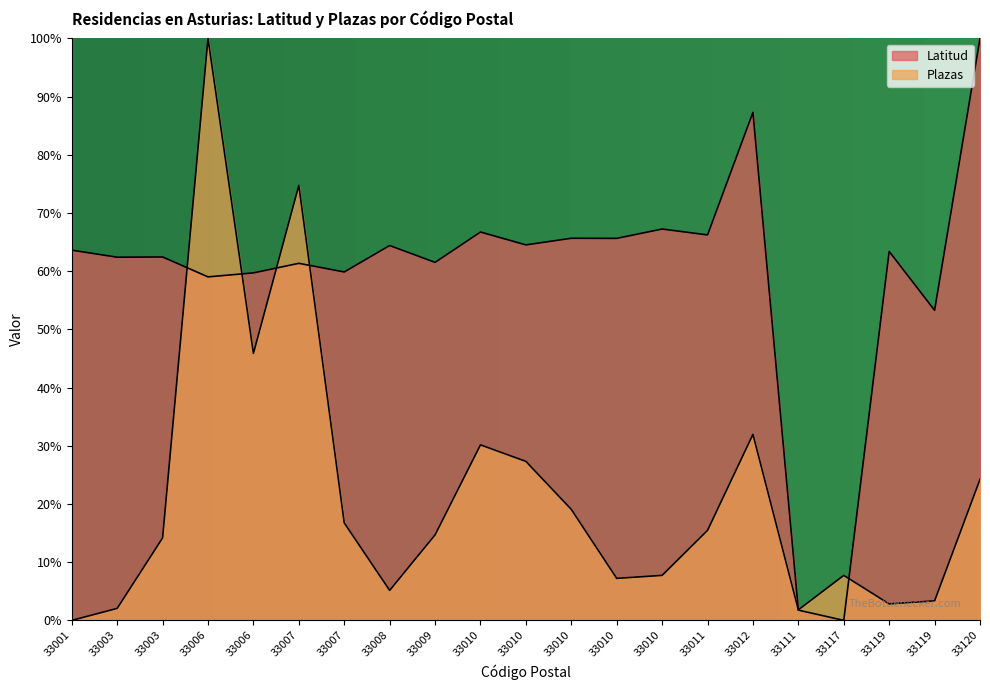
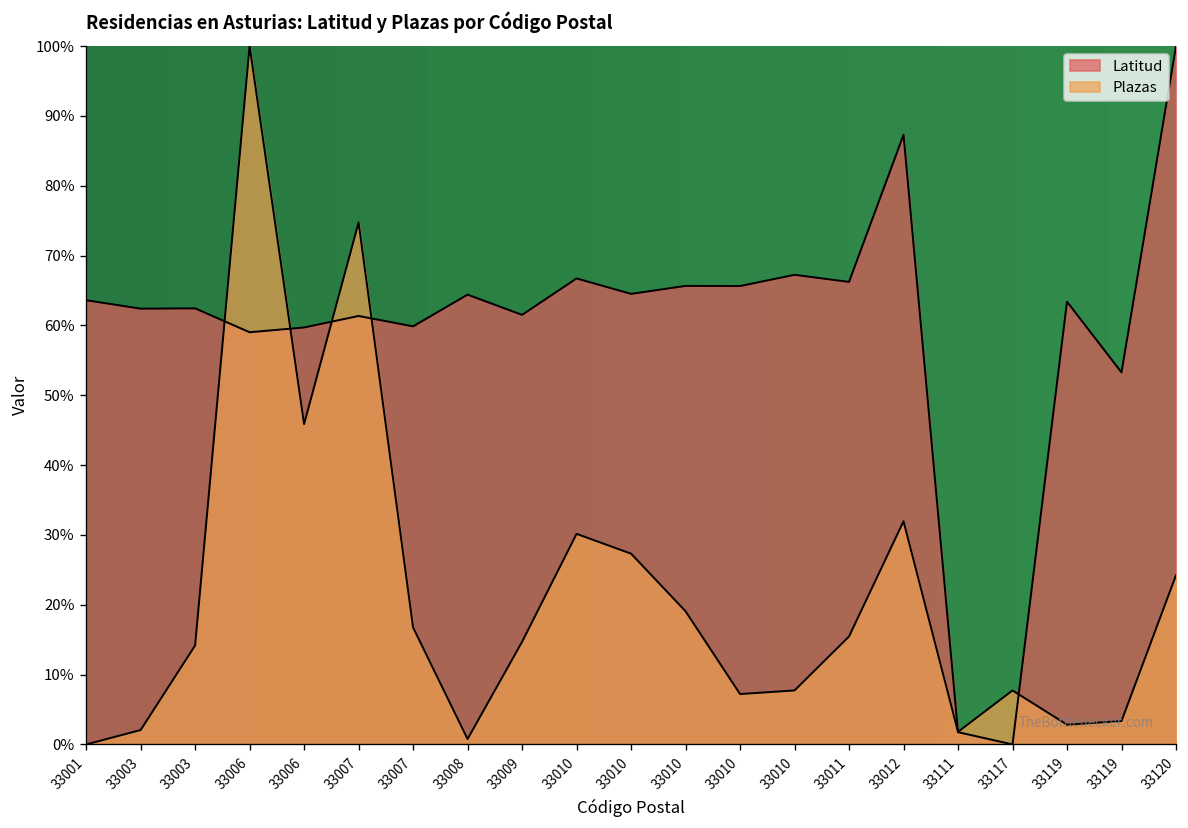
Plazas, 33008: 5% -> 1%
